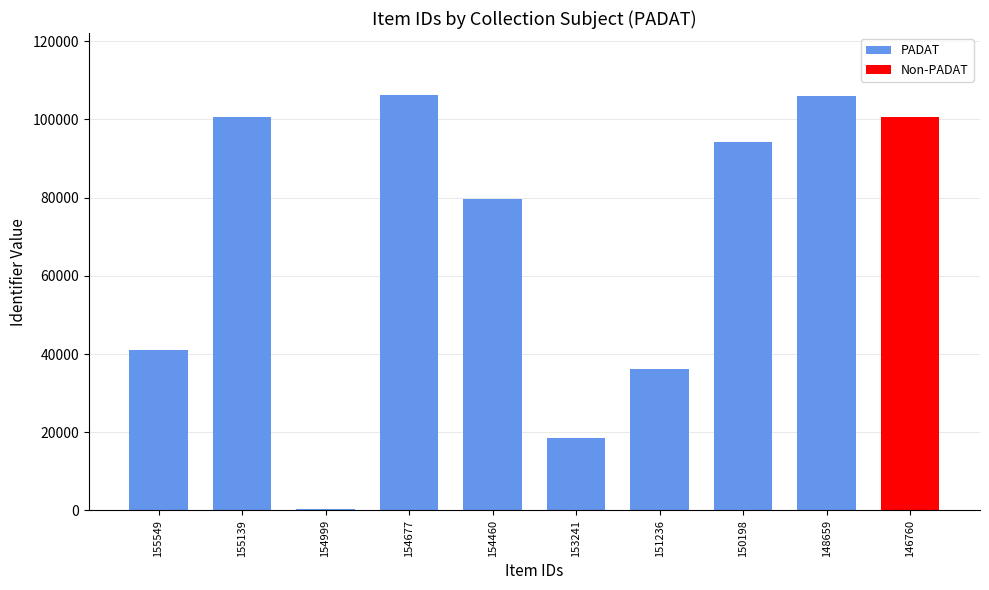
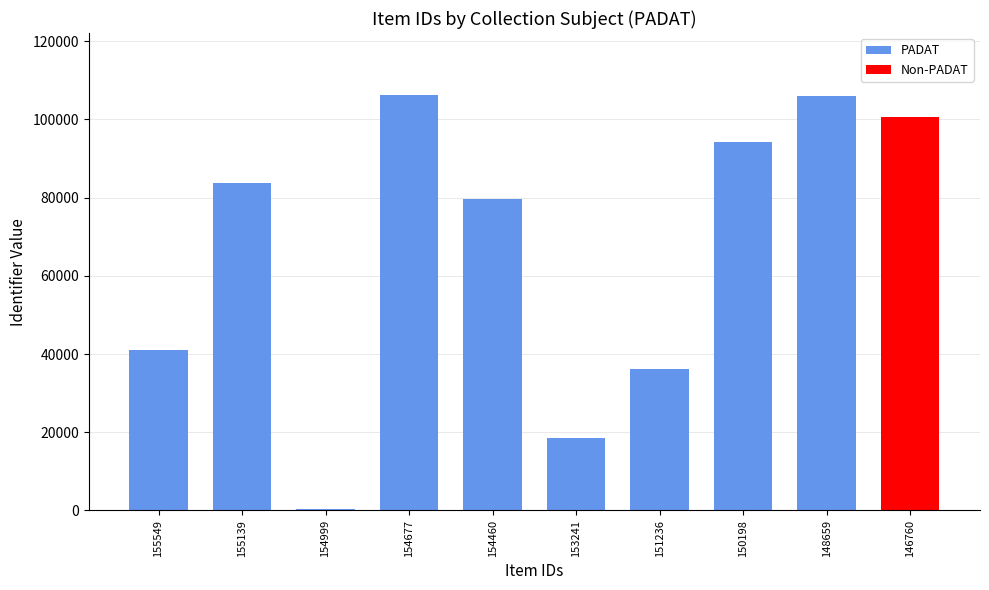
155139: 101000 -> 84000
